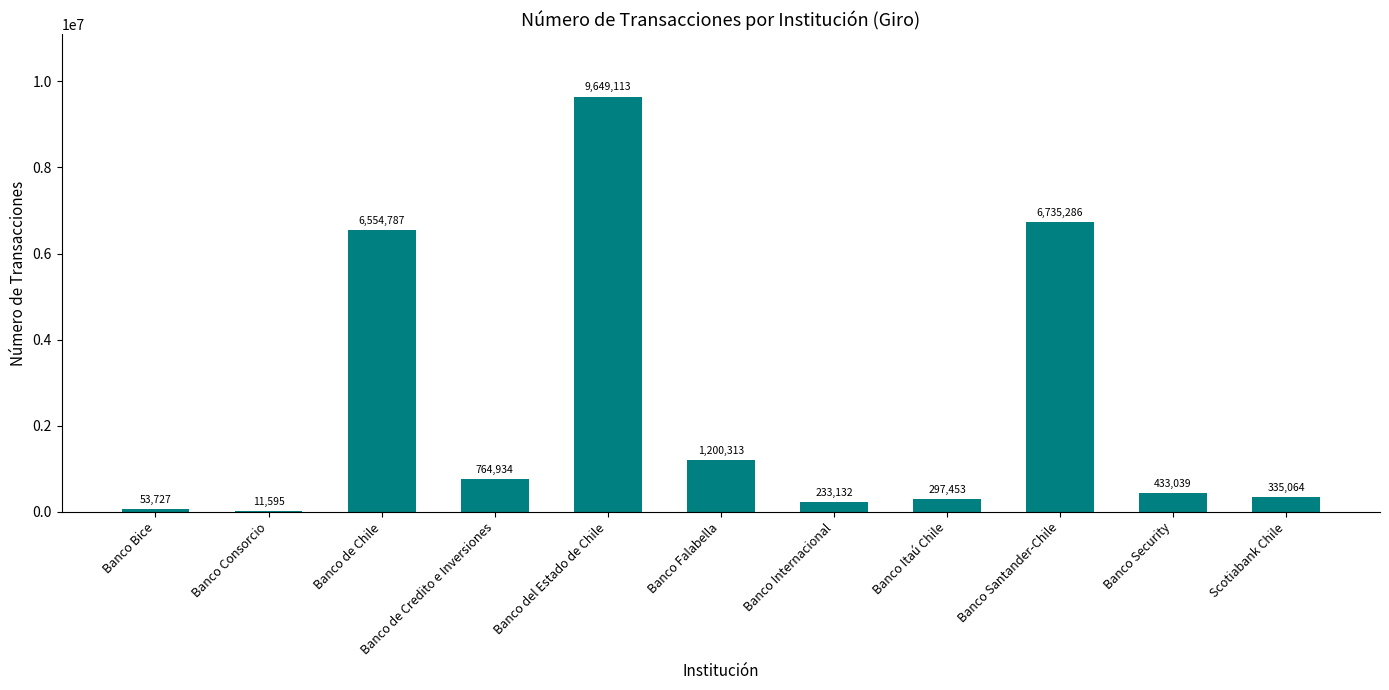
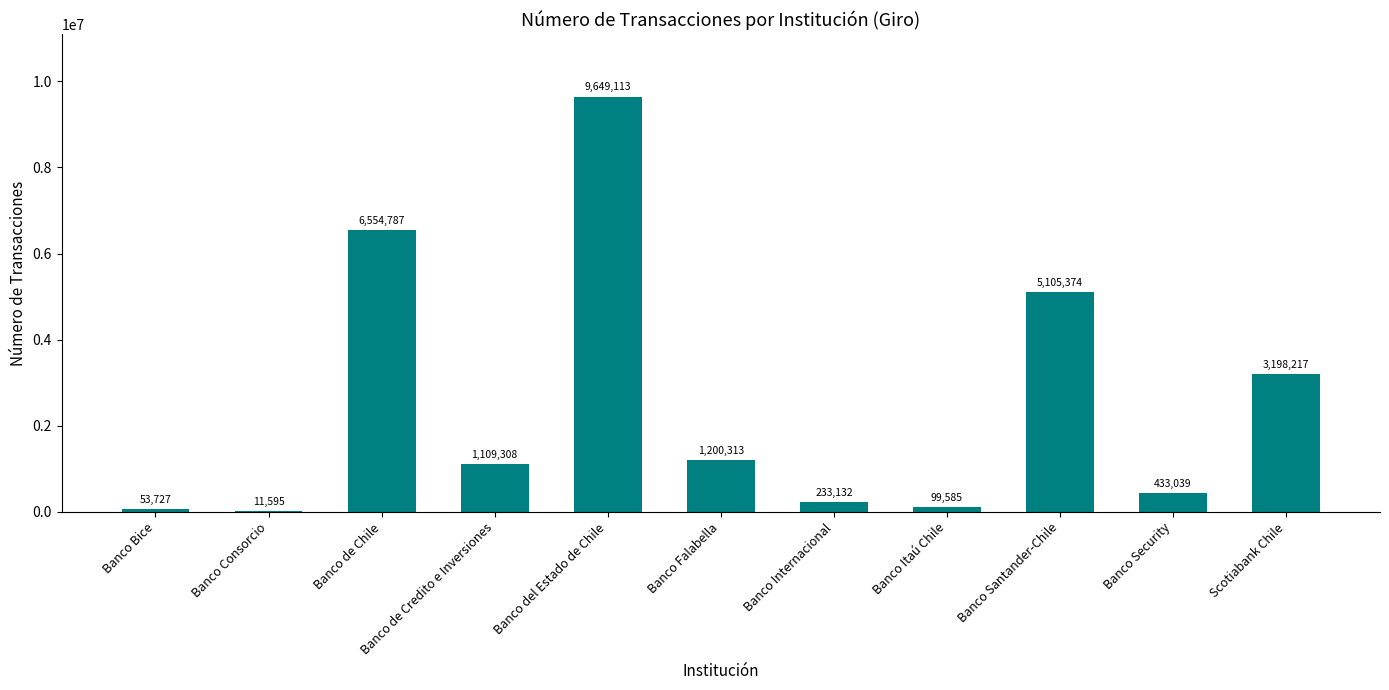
Banco de Credito e Inversiones: 764,934 -> 1,109,308
Banco Itaú Chile: 297,453 -> 99,585
Banco Santander-Chile: 6,735,286 -> 5,105,374
Scotiabank Chile: 335,064 -> 3,198,217
